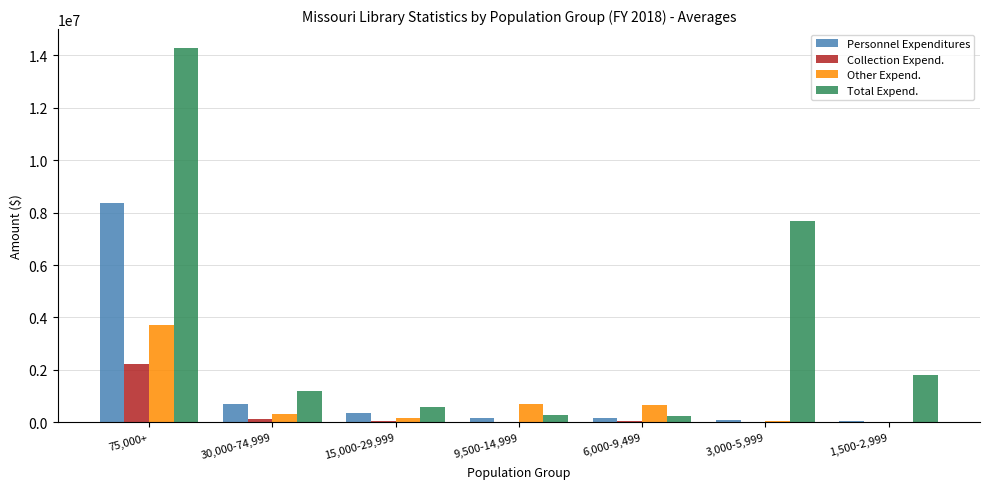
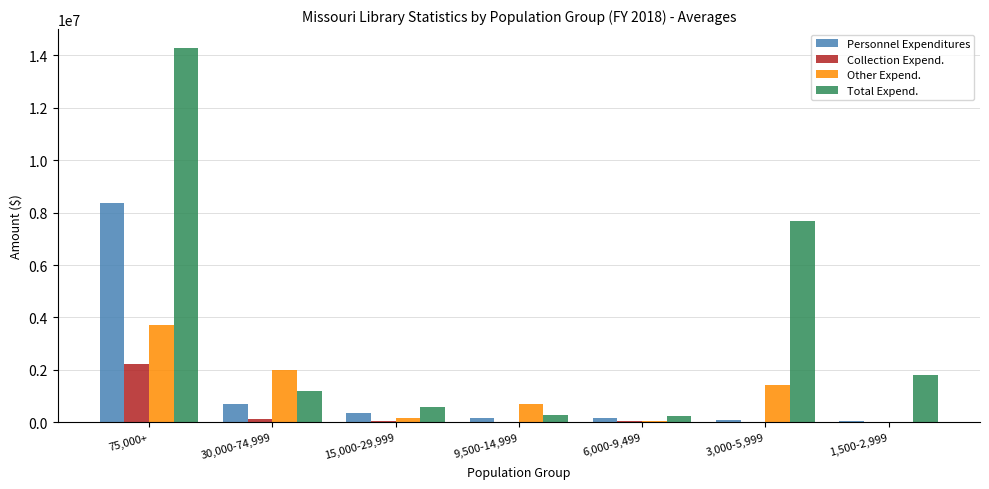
Other Expend., 30,000-74,999: 300000 -> 2000000
Other Expend., 6,000-9,499: 700000 -> 100000
Other Expend., 3,000-5,999: 100000 -> 1400000
